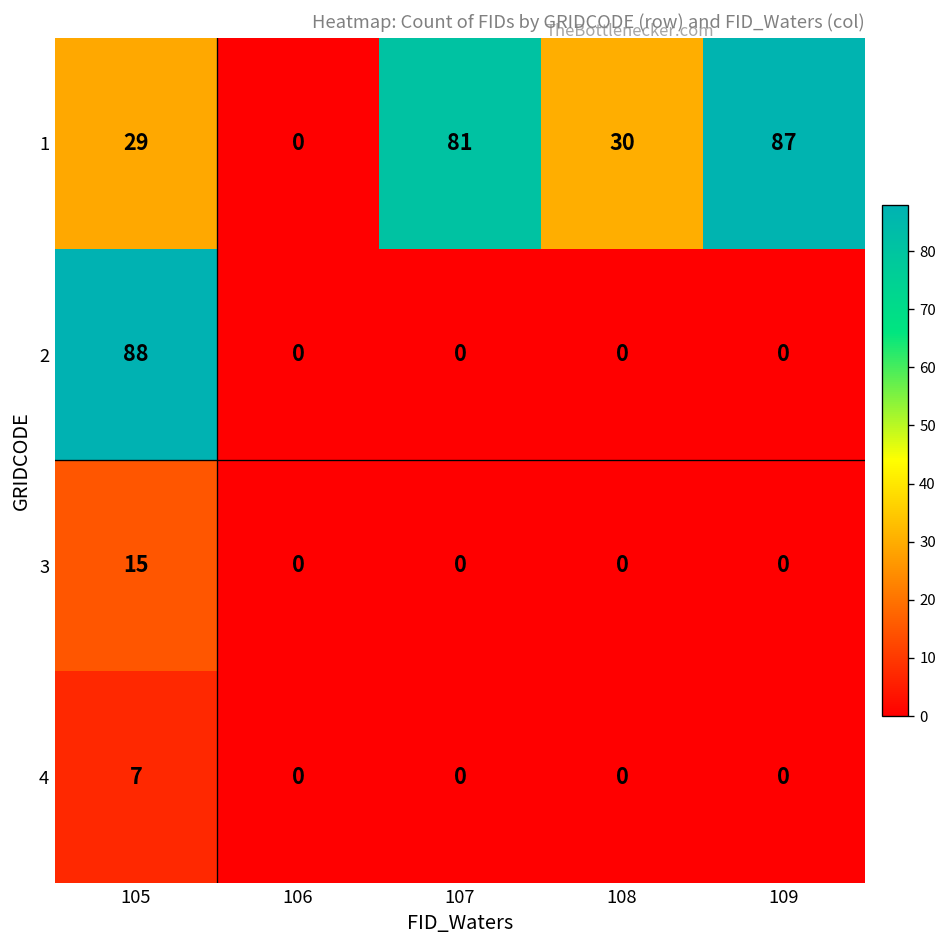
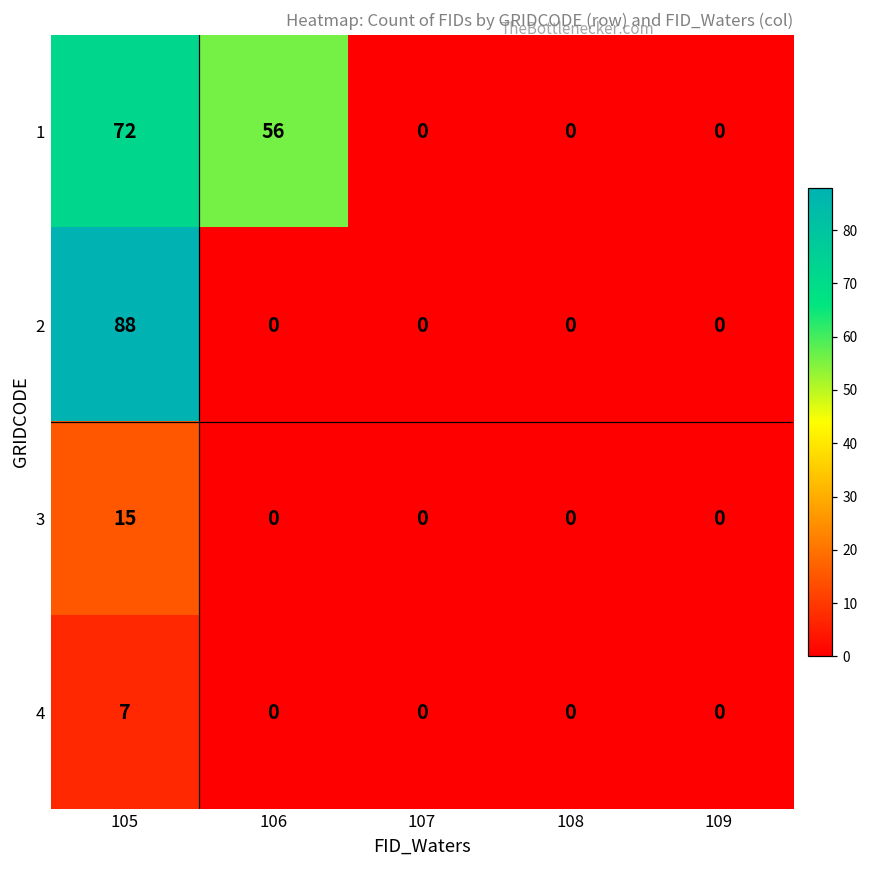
1, 105: 29 -> 72
1, 106: 0 -> 56
1, 107: 81 -> 0
1, 108: 30 -> 0
1, 109: 87 -> 0
